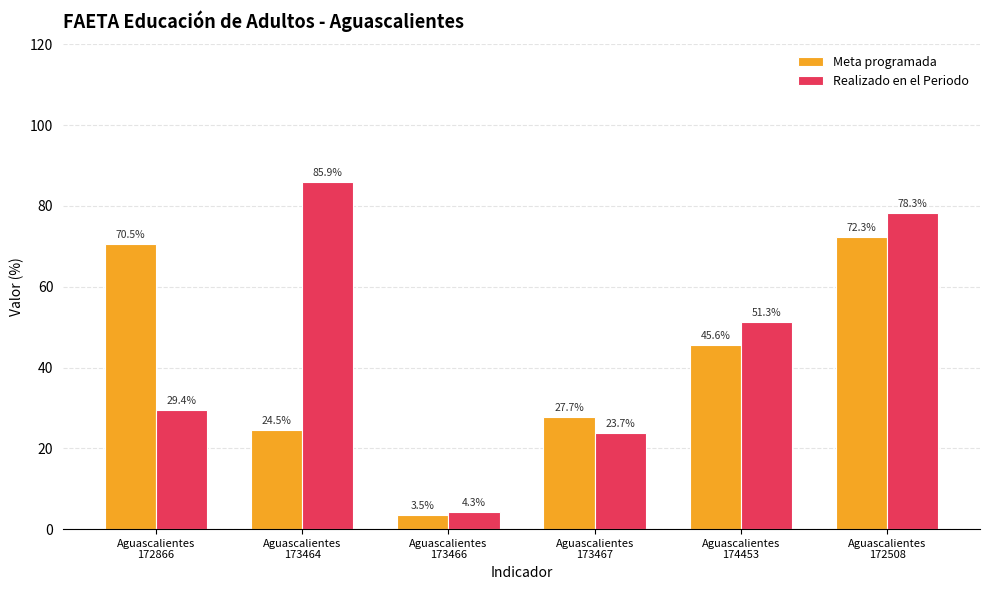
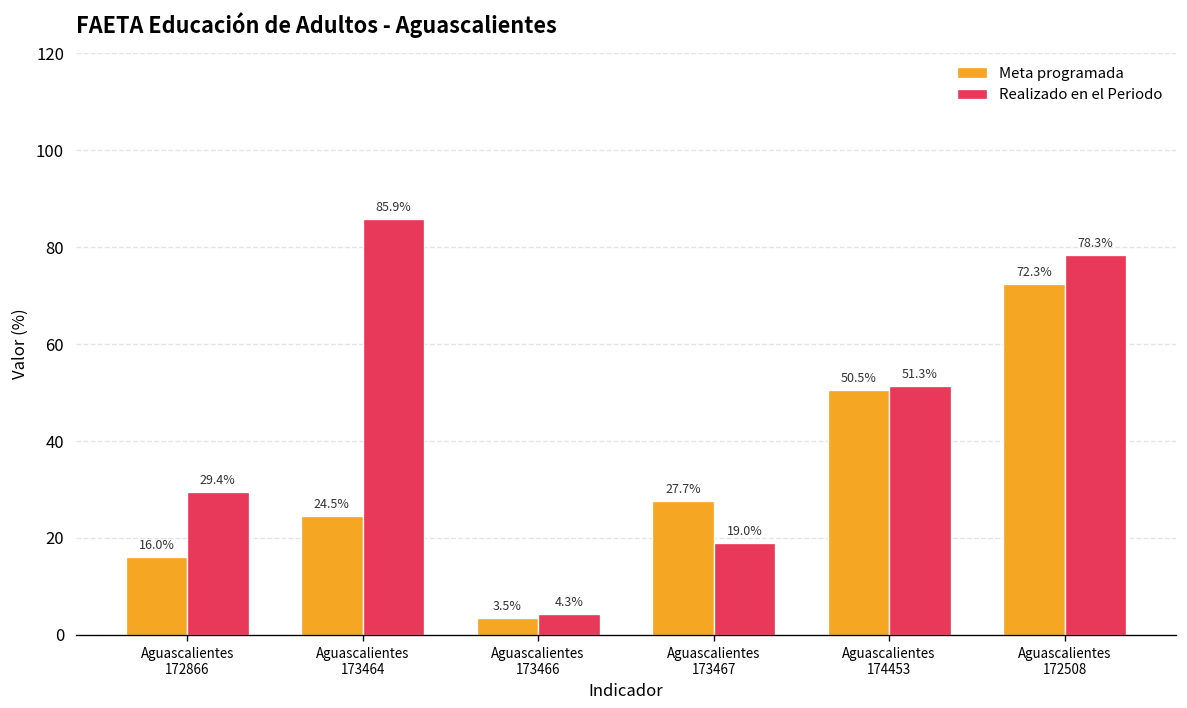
Meta programada, Aguascalientes 172866: 70.5% -> 16.0%
Realizado en el Periodo, Aguascalientes 173467: 23.7% -> 19.0%
Meta programada, Aguascalientes 174453: 45.6% -> 50.5%
